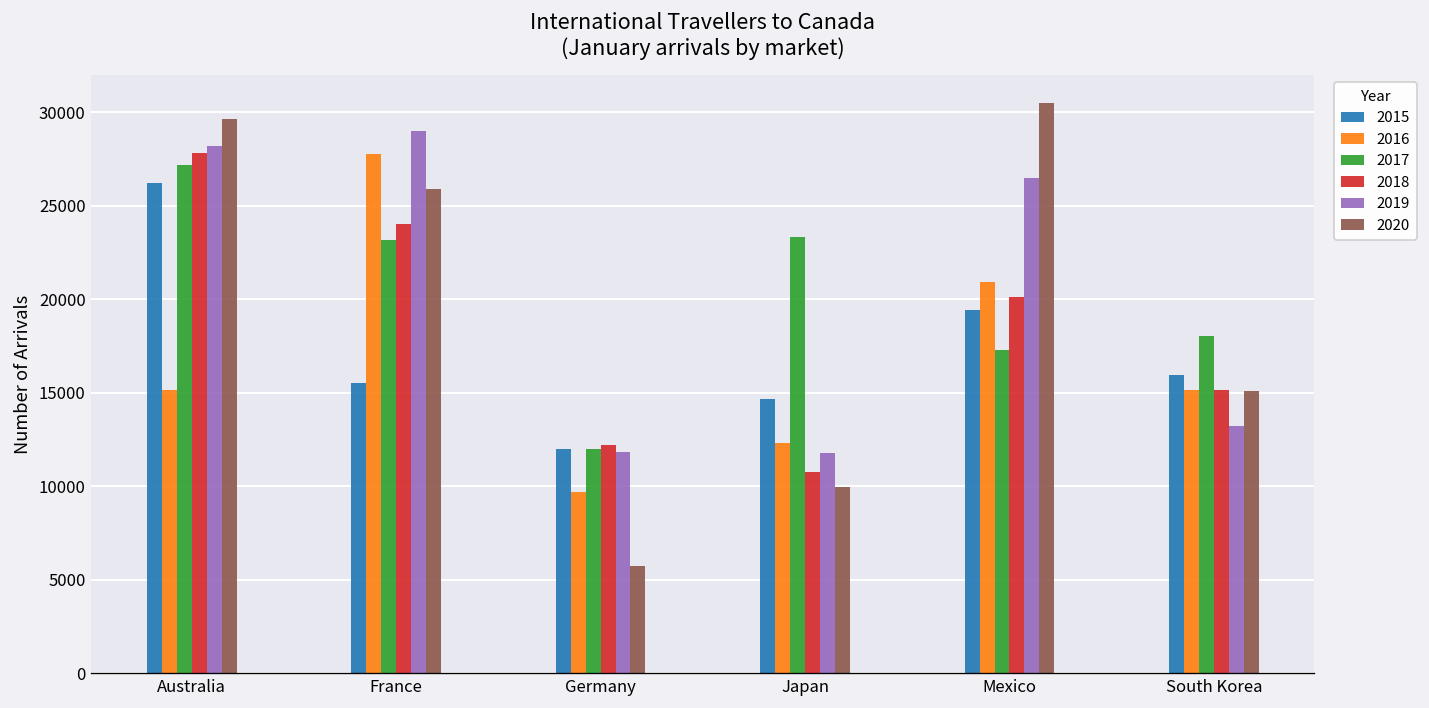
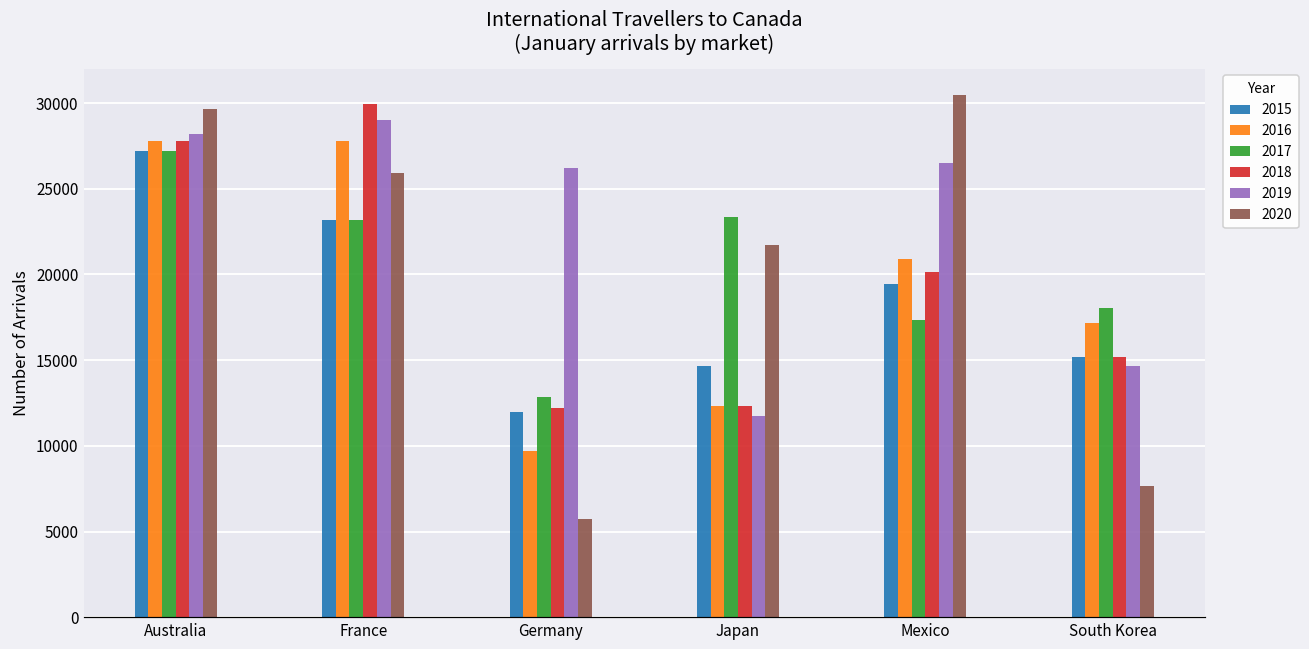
2015, Australia: 26200 -> 27200
2016, Australia: 15200 -> 27800
2015, France: 15500 -> 23200
2018, France: 24000 -> 29900
2017, Germany: 12000 -> 12800
2019, Germany: 11800 -> 26200
2018, Japan: 10800 -> 12300
2020, Japan: 10000 -> 21700
2015, South Korea: 15900 -> 15200
2016, South Korea: 15200 -> 17200
2019, South Korea: 13300 -> 14600
2020, South Korea: 15100 -> 7600
